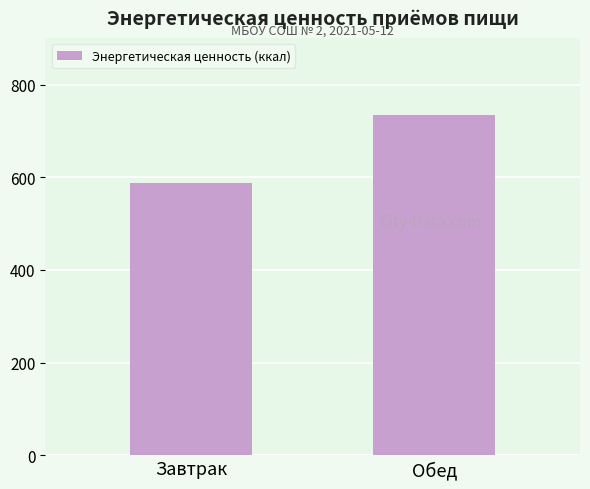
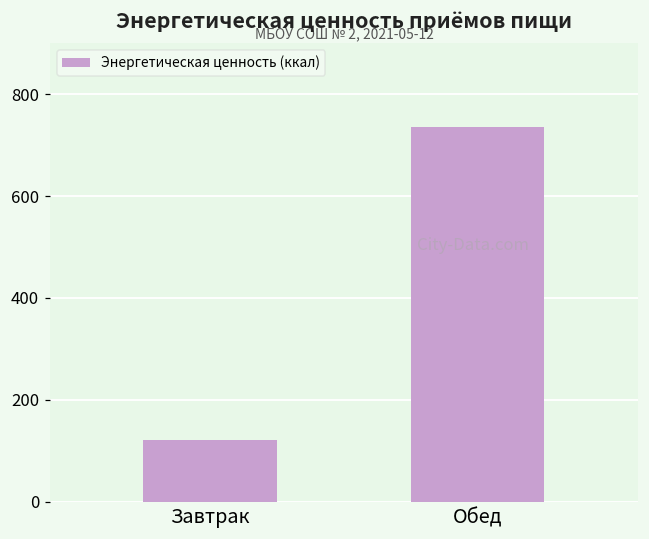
Завтрак: 590 -> 120
